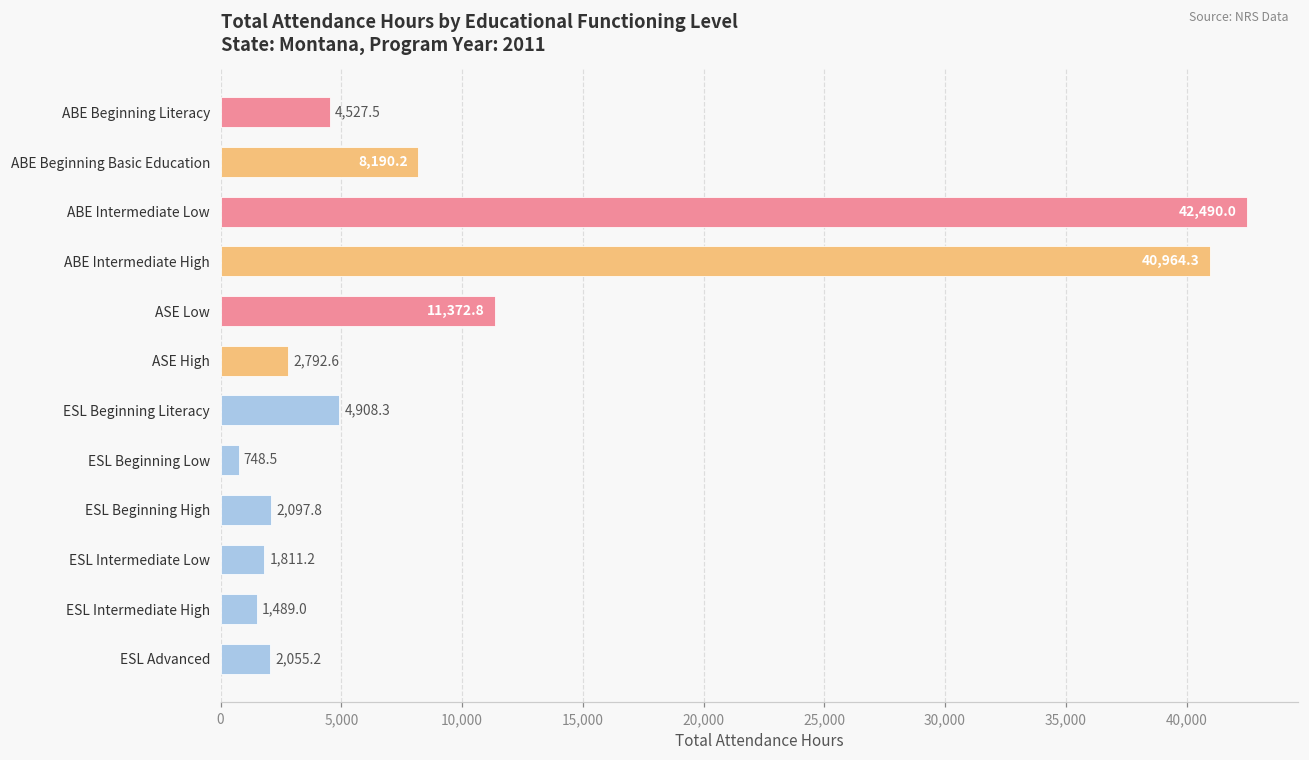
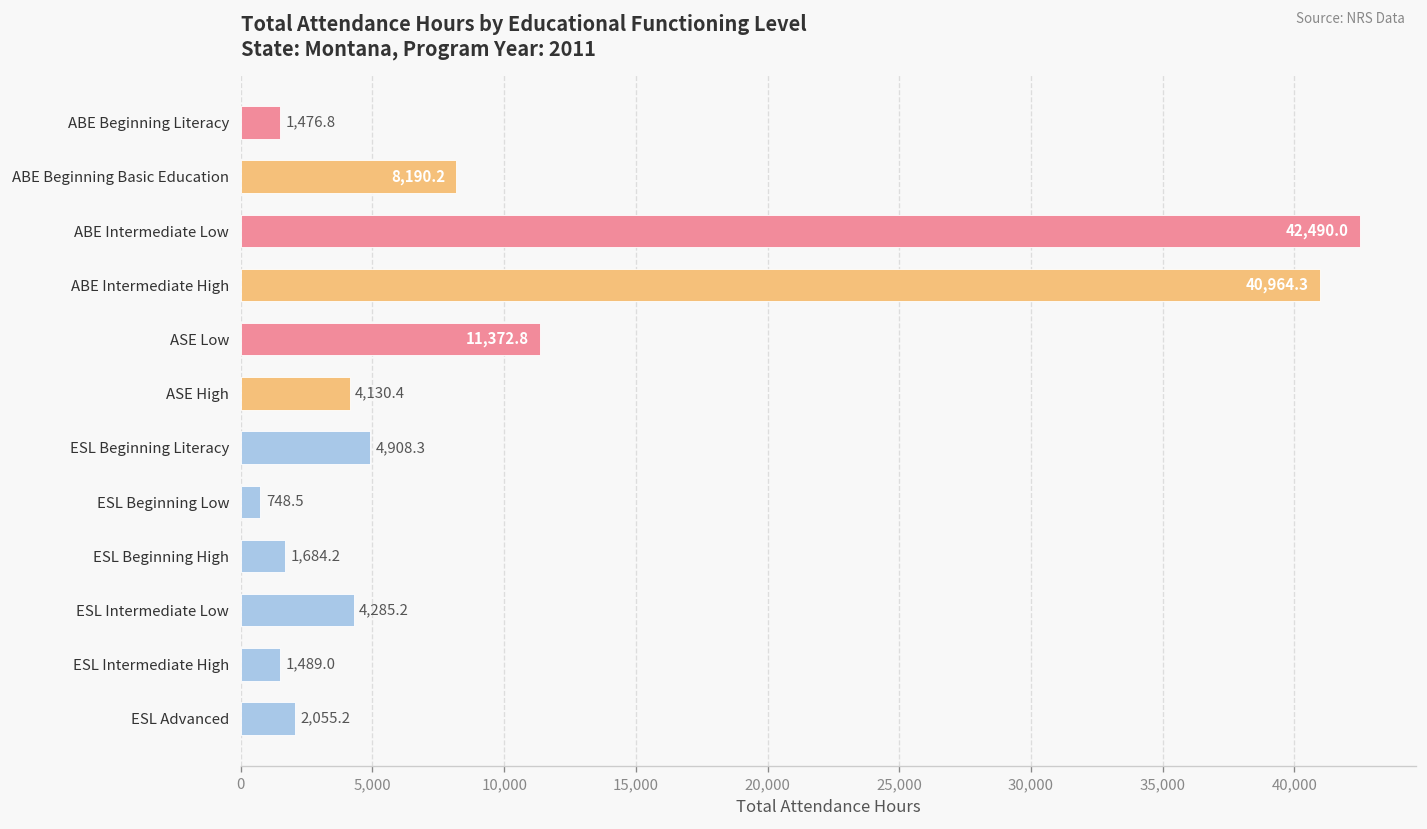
ABE Beginning Literacy: 4,527.5 -> 1,476.8
ASE High: 2,792.6 -> 4,130.4
ESL Beginning High: 2,097.8 -> 1,684.2
ESL Intermediate Low: 1,811.2 -> 4,285.2
